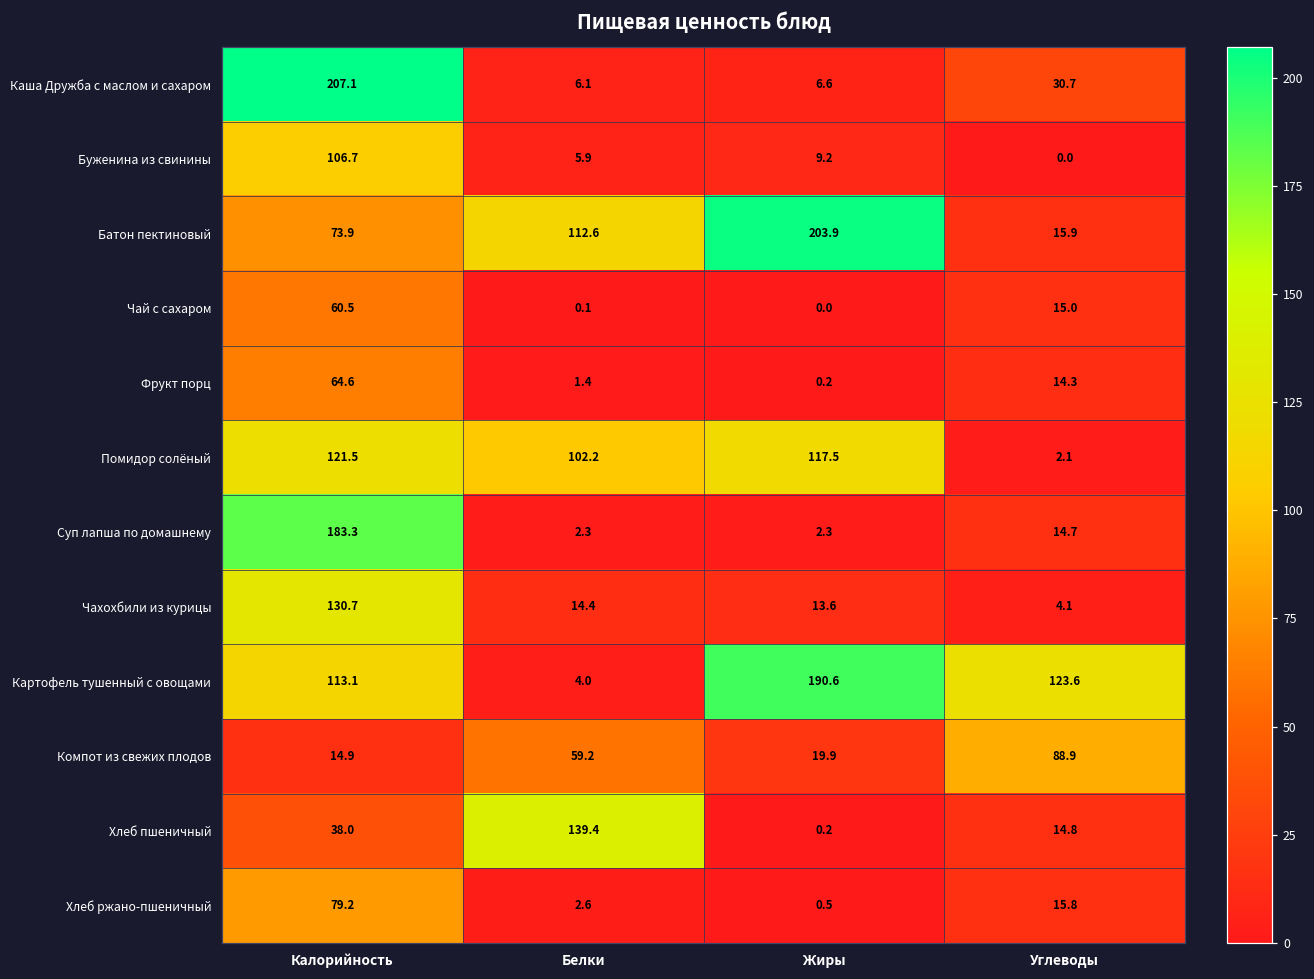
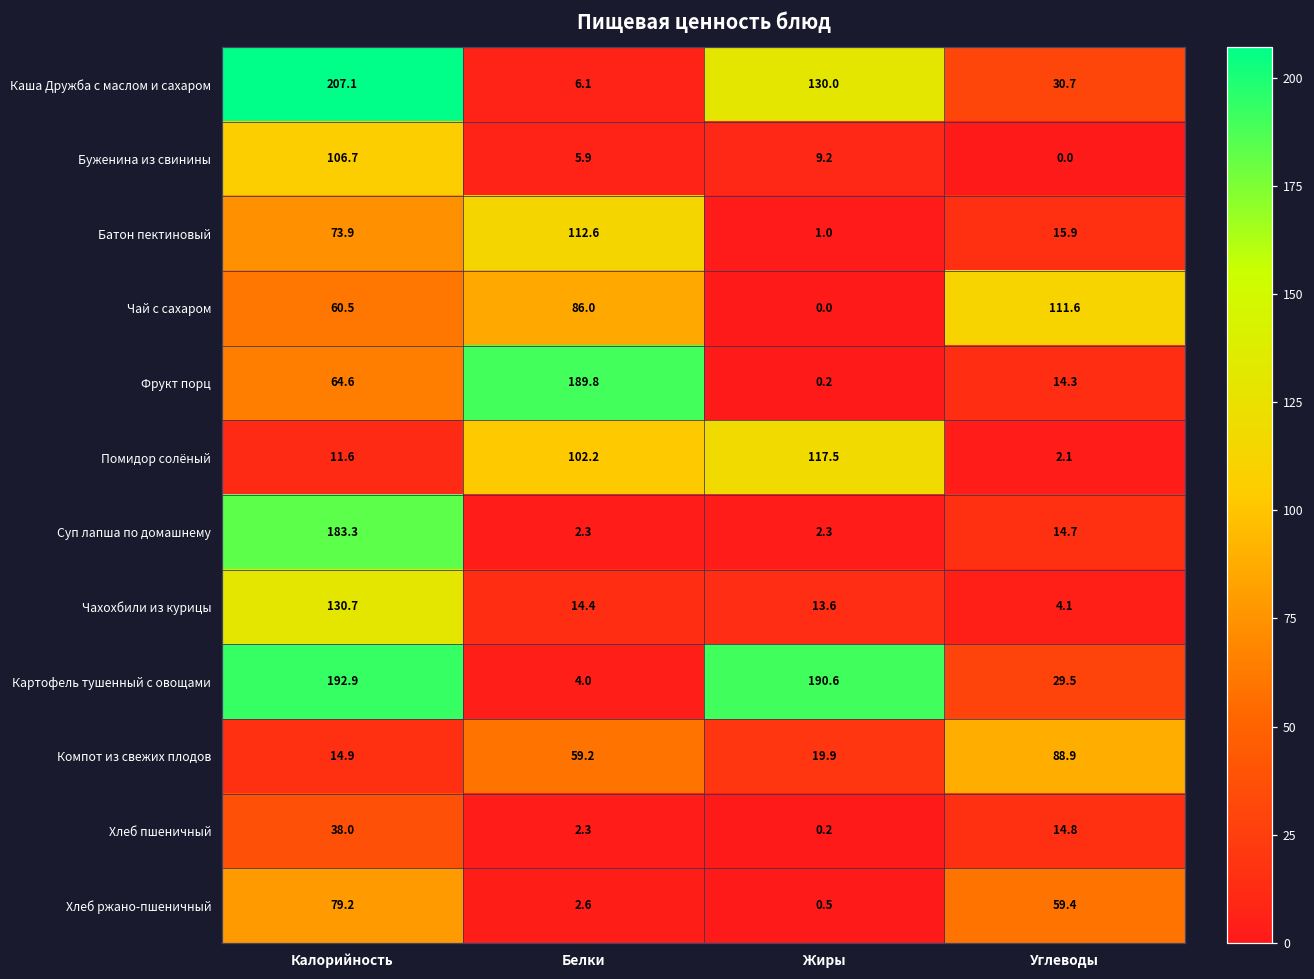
Каша Дружба с маслом и сахаром, Жиры: 6.6 -> 130.0
Батон пектиновый, Жиры: 203.9 -> 1.0
Чай с сахаром, Белки: 0.1 -> 86.0
Чай с сахаром, Углеводы: 15.0 -> 111.6
Фрукт порц, Белки: 1.4 -> 189.8
Помидор солёный, Калорийность: 121.5 -> 11.6
Картофель тушенный с овощами, Калорийность: 113.1 -> 192.9
Картофель тушенный с овощами, Углеводы: 123.6 -> 29.5
Хлеб пшеничный, Белки: 139.4 -> 2.3
Хлеб ржано-пшеничный, Углеводы: 15.8 -> 59.4
